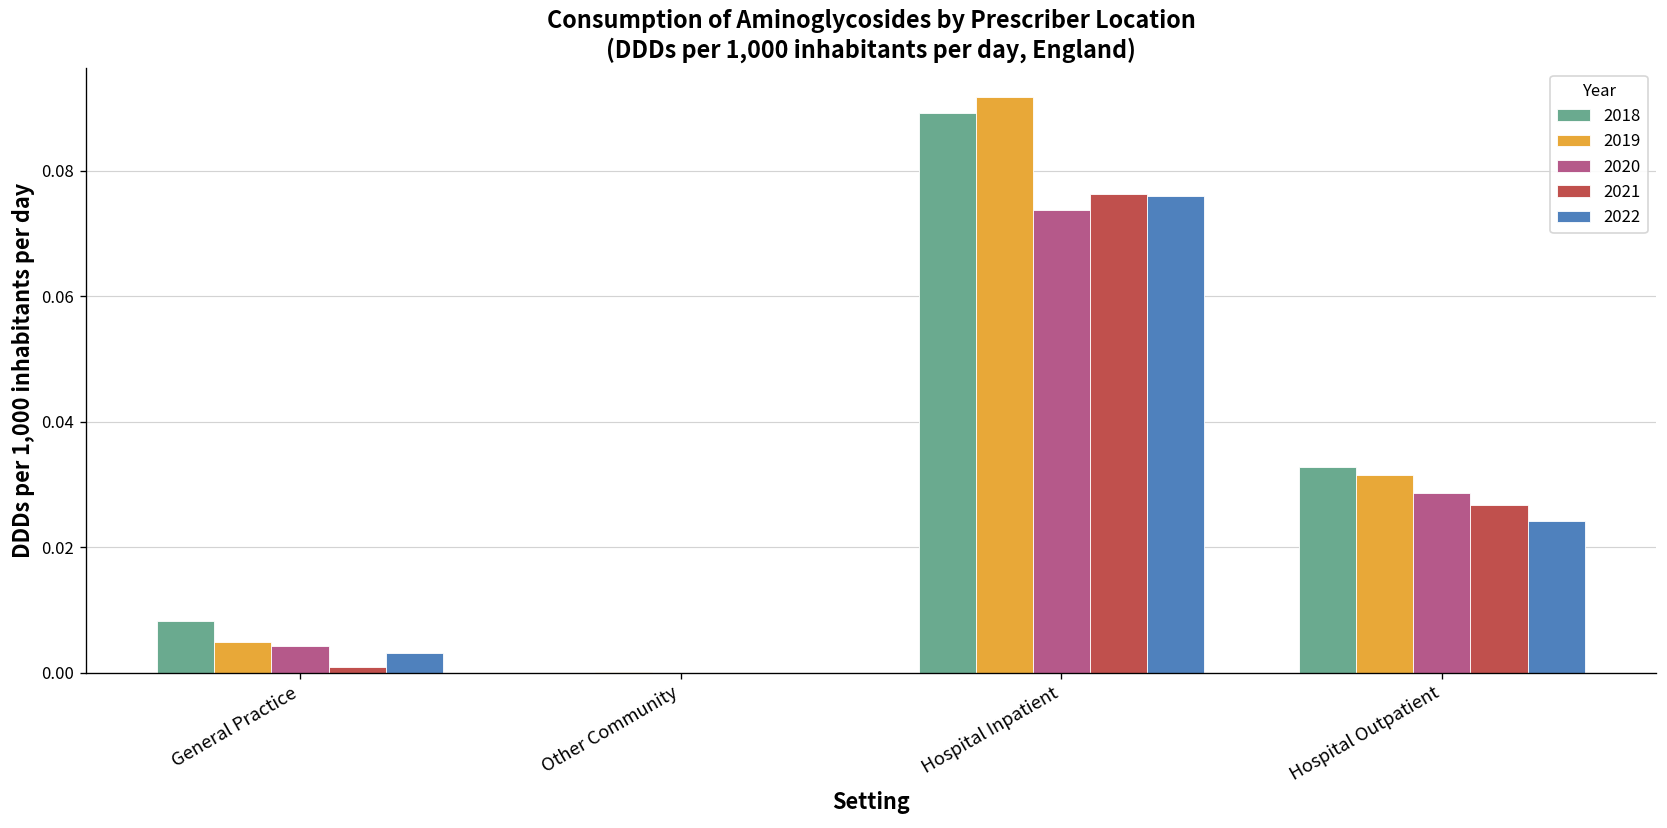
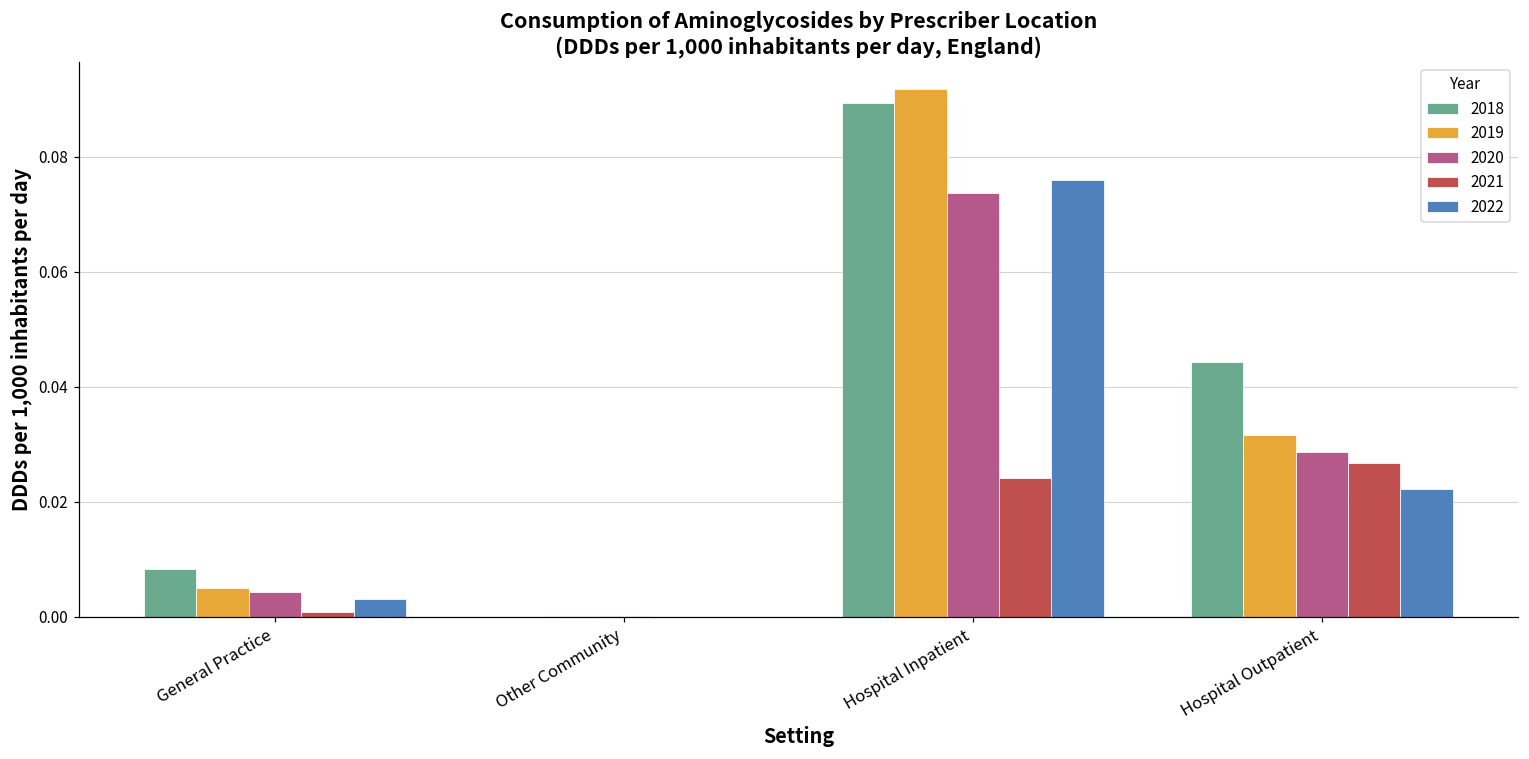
2021, Hospital Inpatient: 0.076 -> 0.024
2018, Hospital Outpatient: 0.033 -> 0.044
2022, Hospital Outpatient: 0.024 -> 0.022
